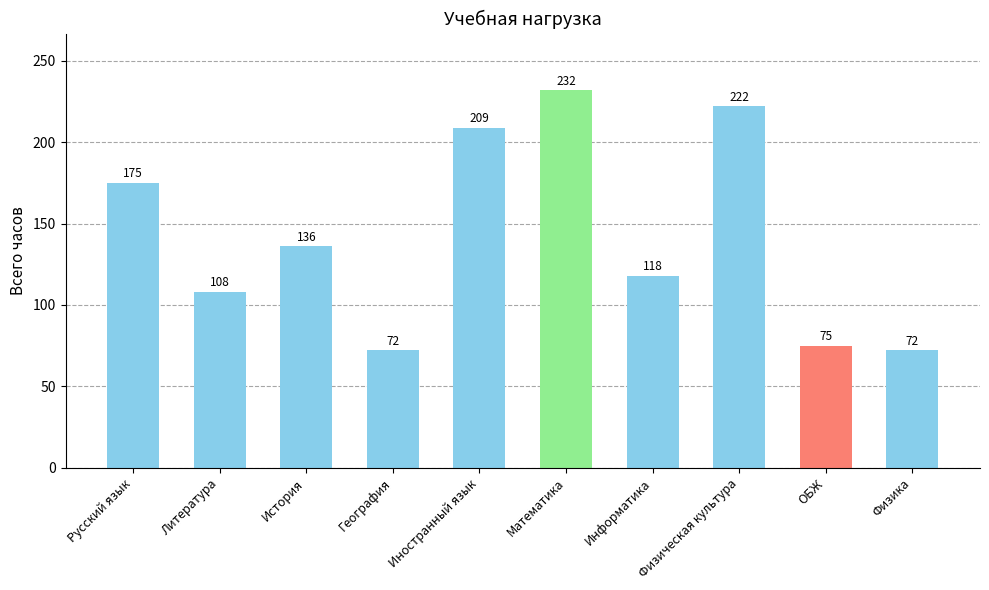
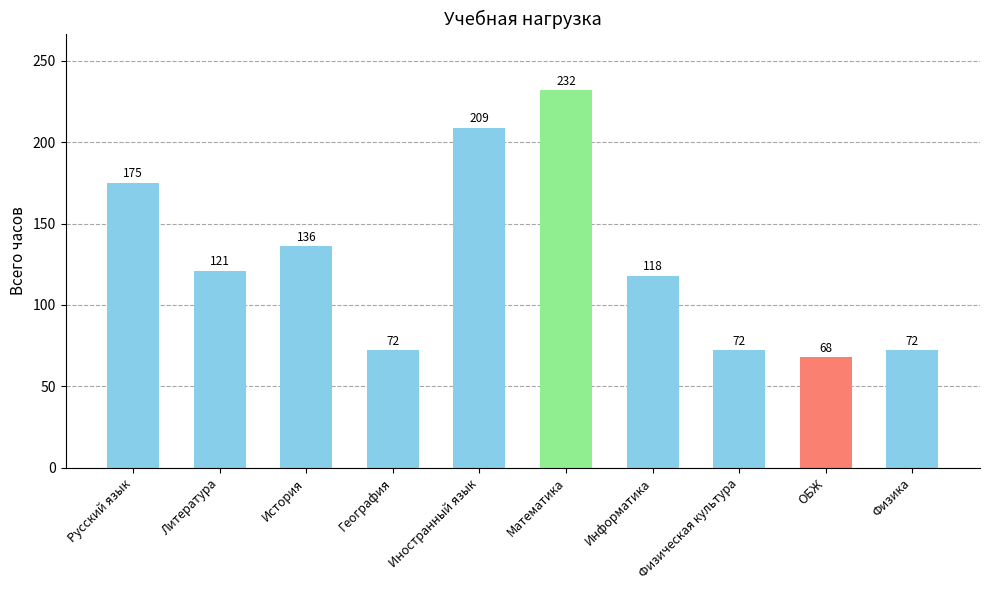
Литература: 108 -> 121
Физическая культура: 222 -> 72
ОБЖ: 75 -> 68
